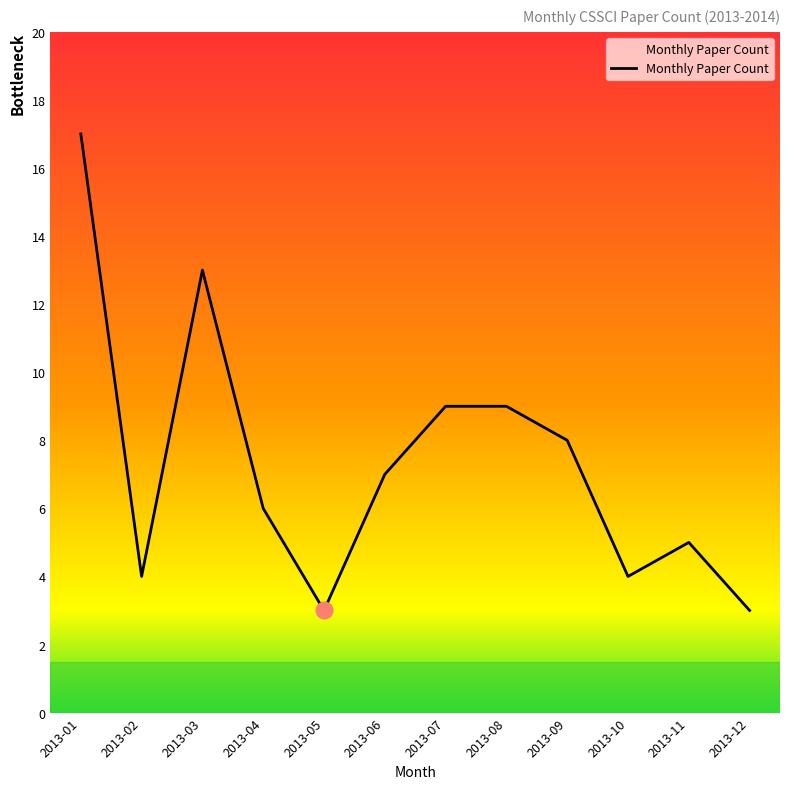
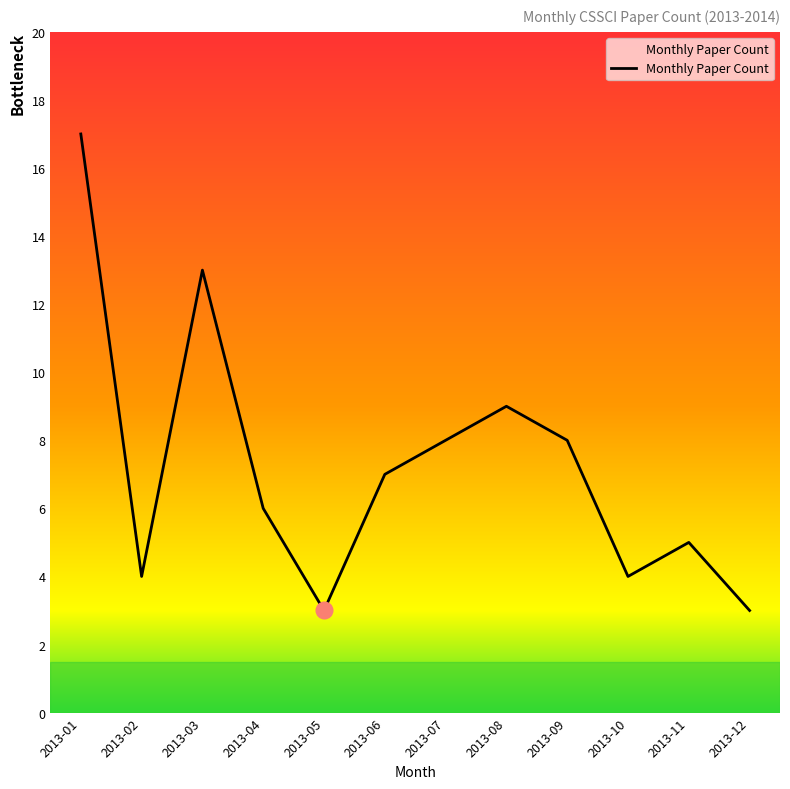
Monthly Paper Count, 2013-07: 9 -> 8
